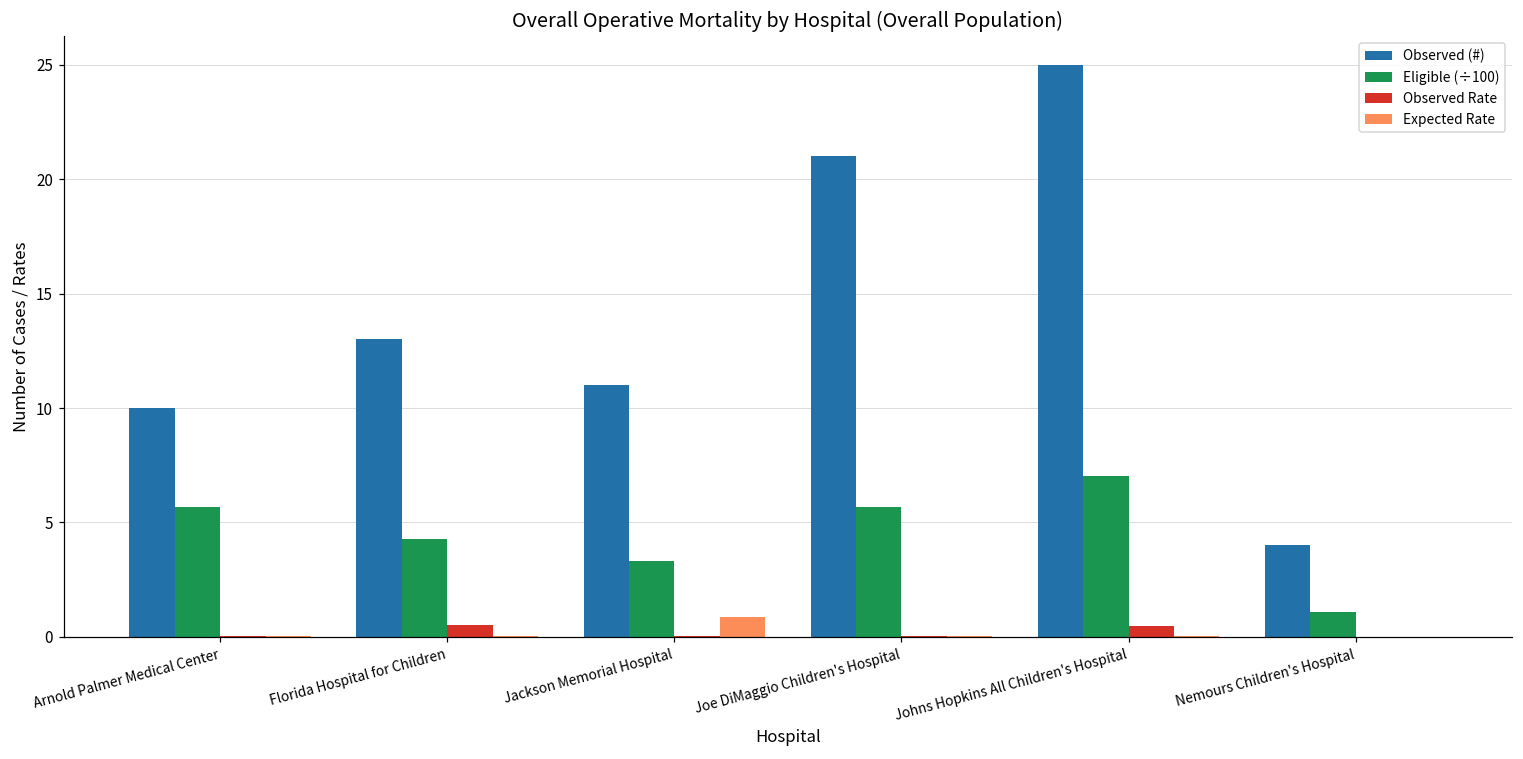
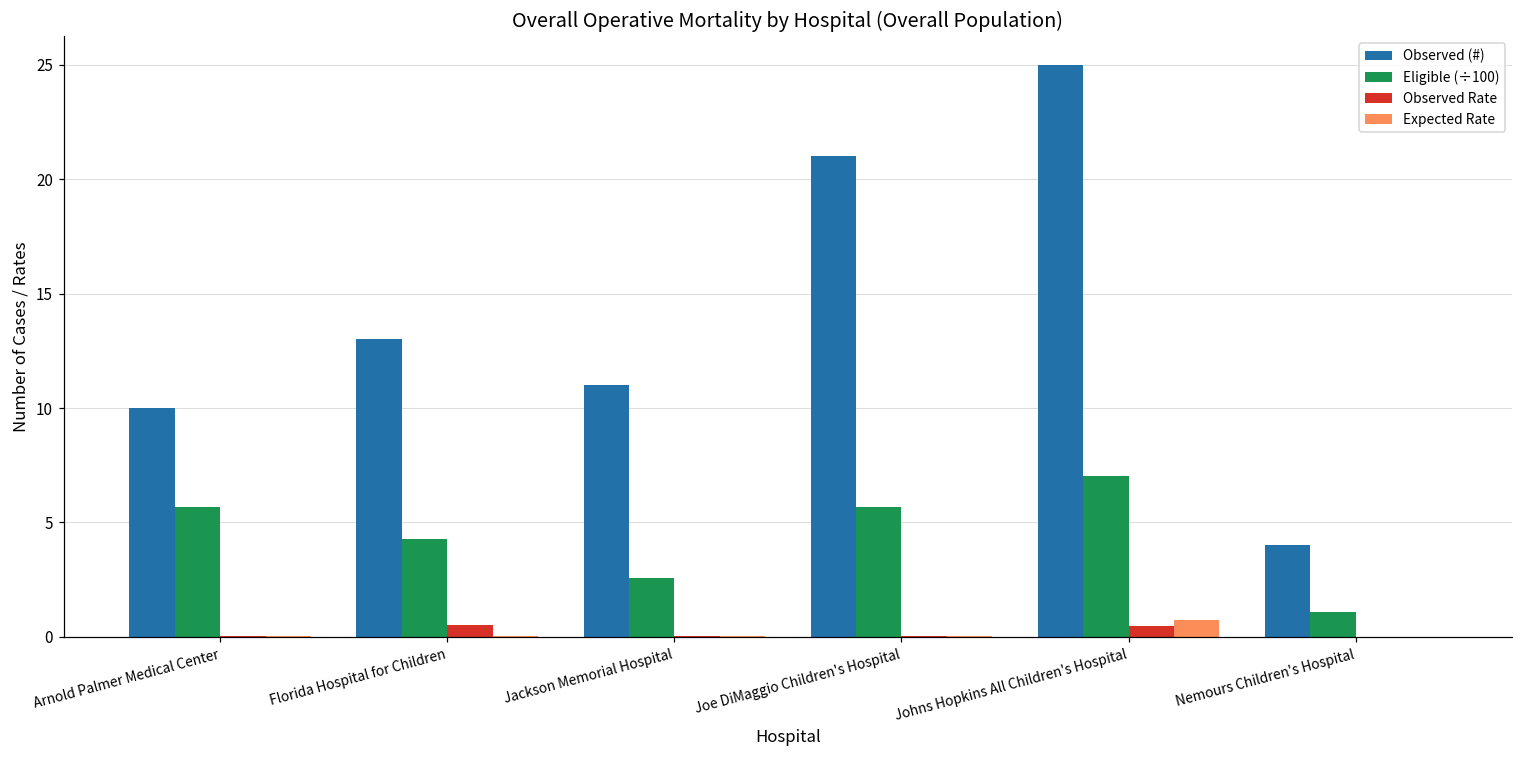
Eligible (÷100), Jackson Memorial Hospital: 3.3 -> 2.6
Expected Rate, Jackson Memorial Hospital: 0.9 -> 0.0
Expected Rate, Johns Hopkins All Children's Hospital: 0.0 -> 0.7
